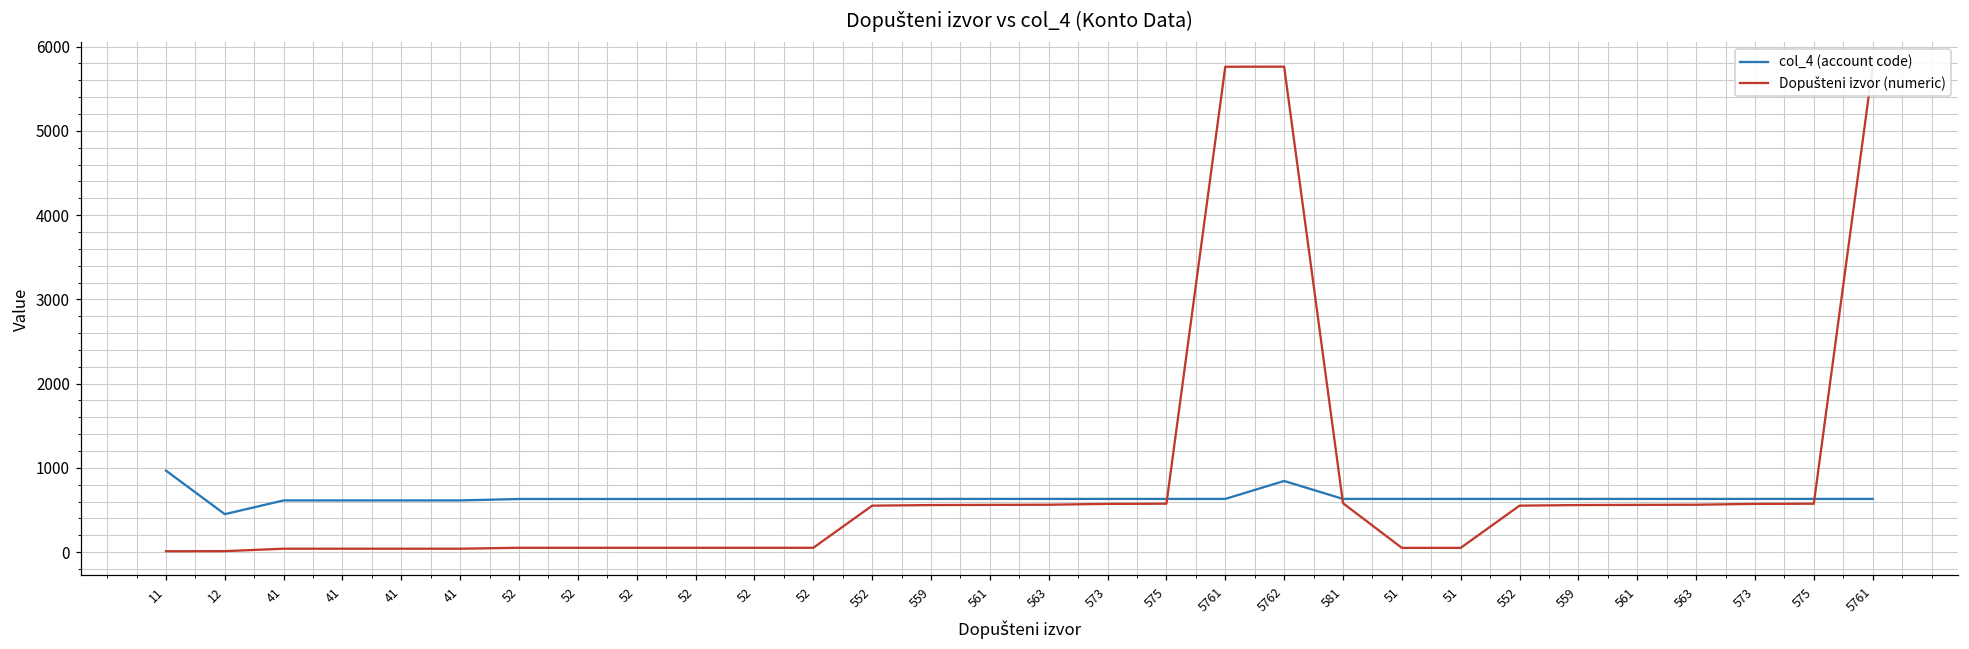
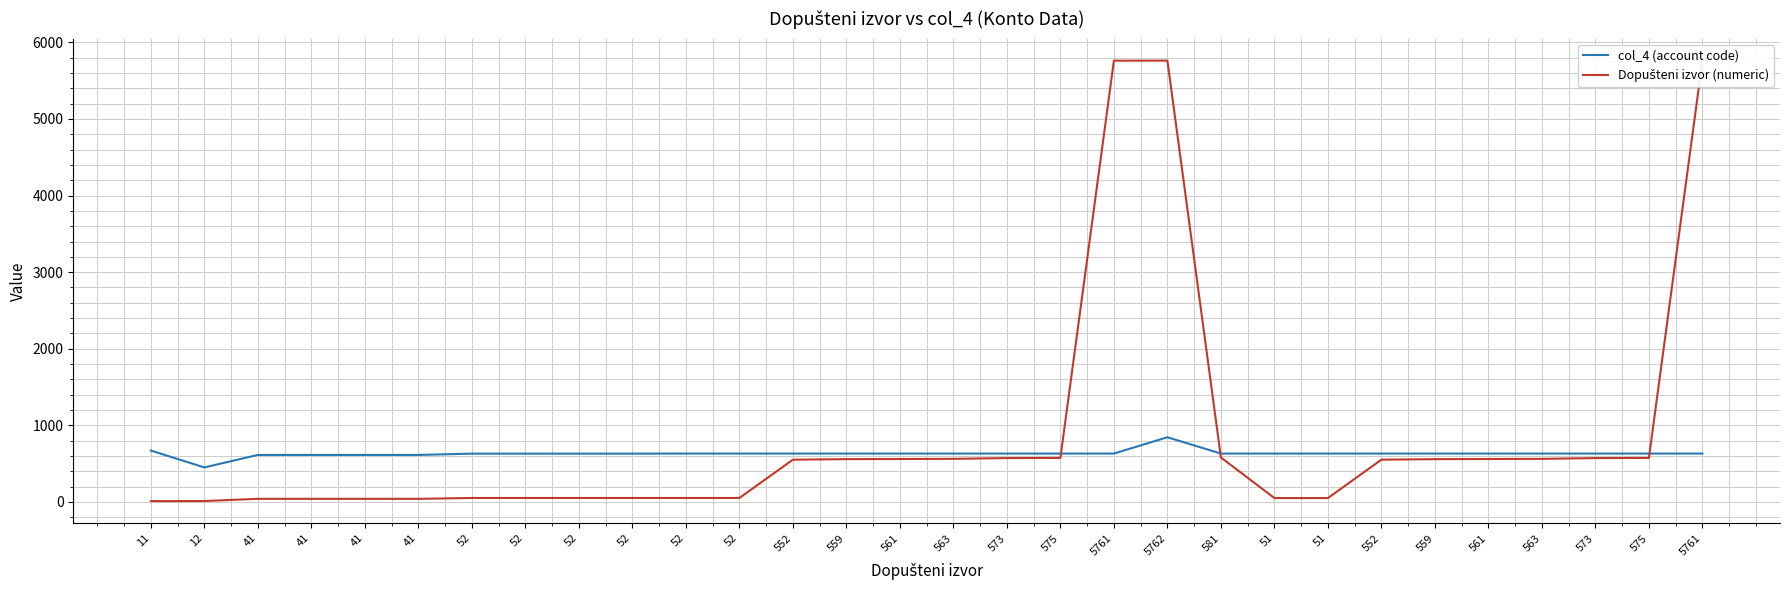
col_4 (account code), 11: 1000 -> 700
